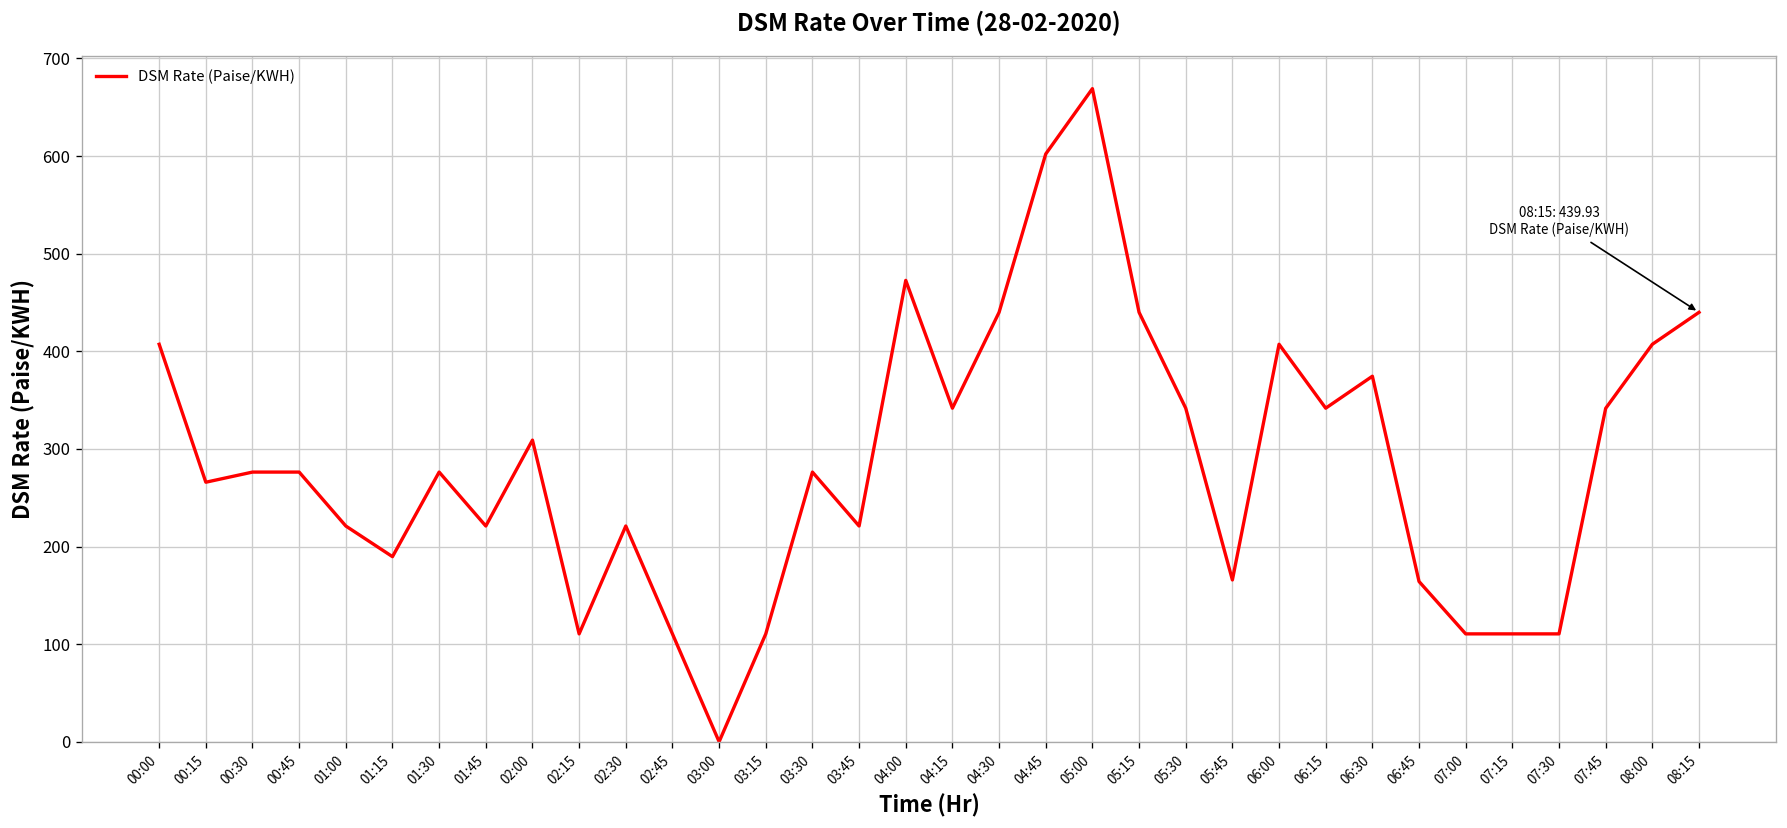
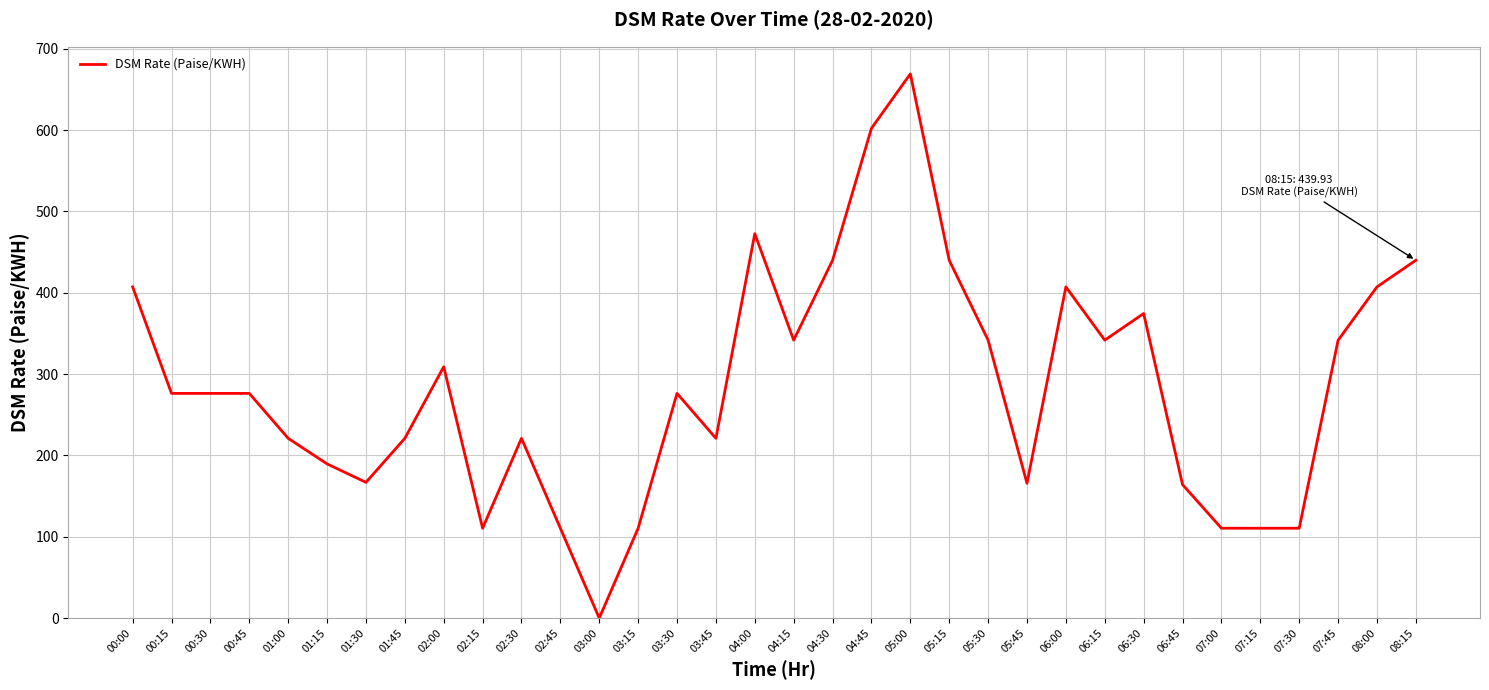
00:15: 270 -> 280
01:30: 280 -> 170
